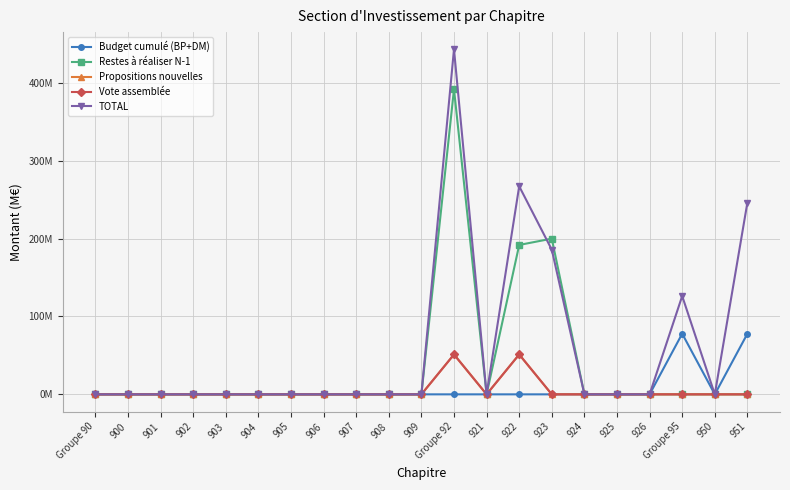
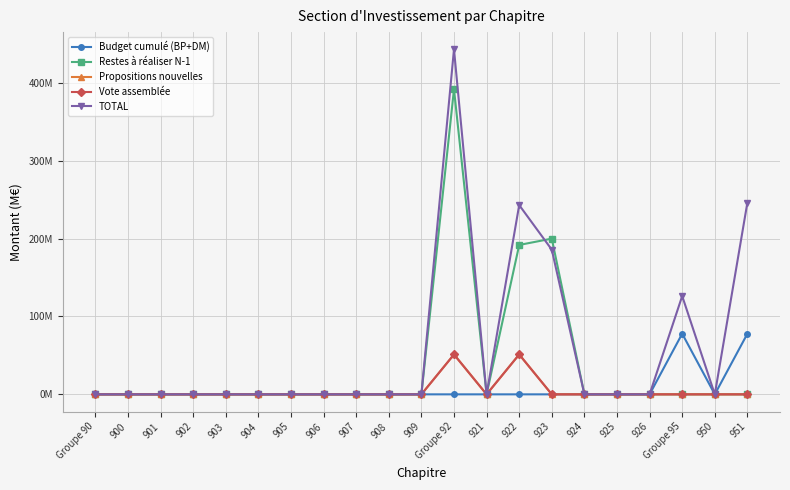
TOTAL, 922: 270000000 -> 240000000
